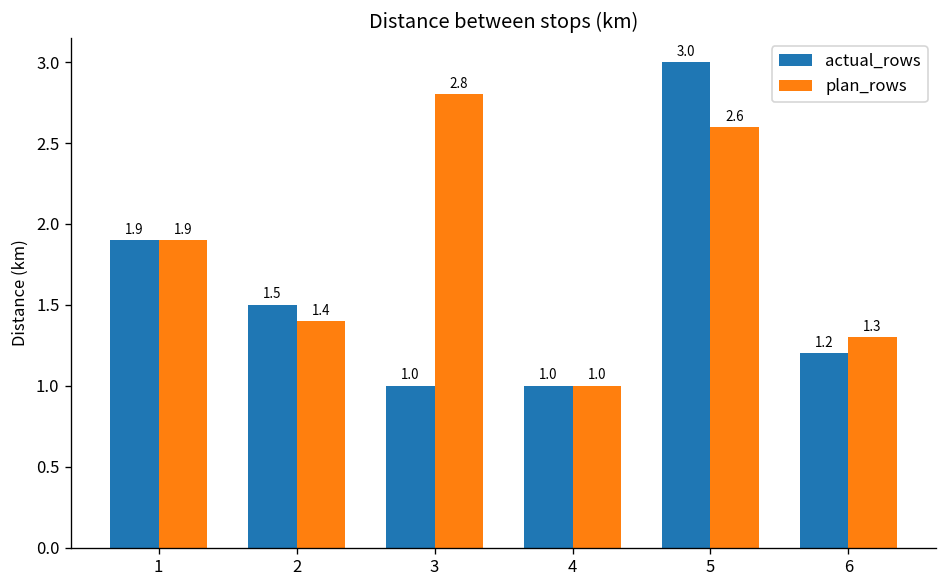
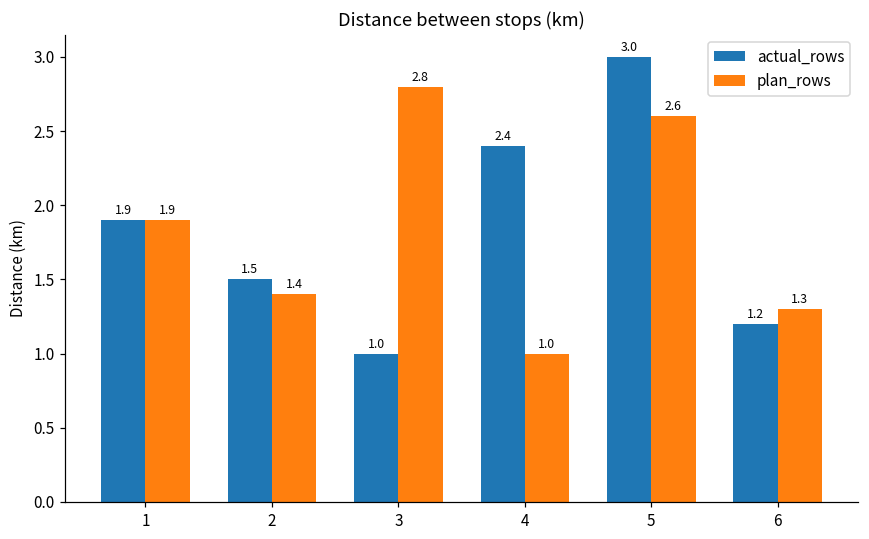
actual_rows, 4: 1.0 -> 2.4
